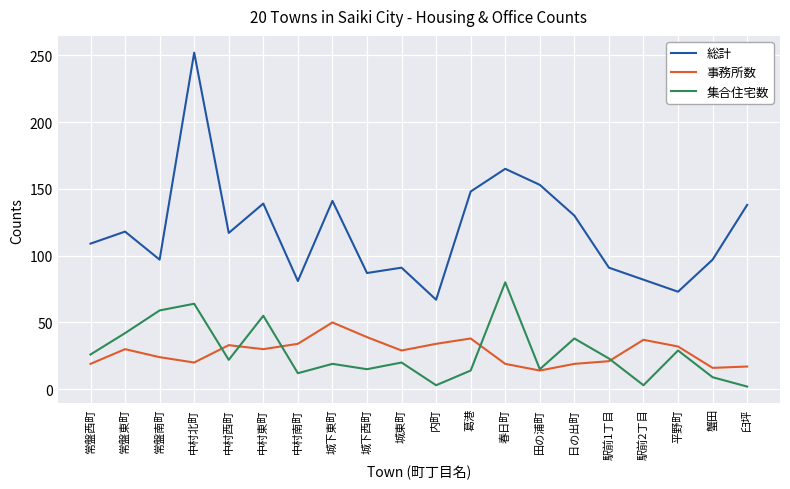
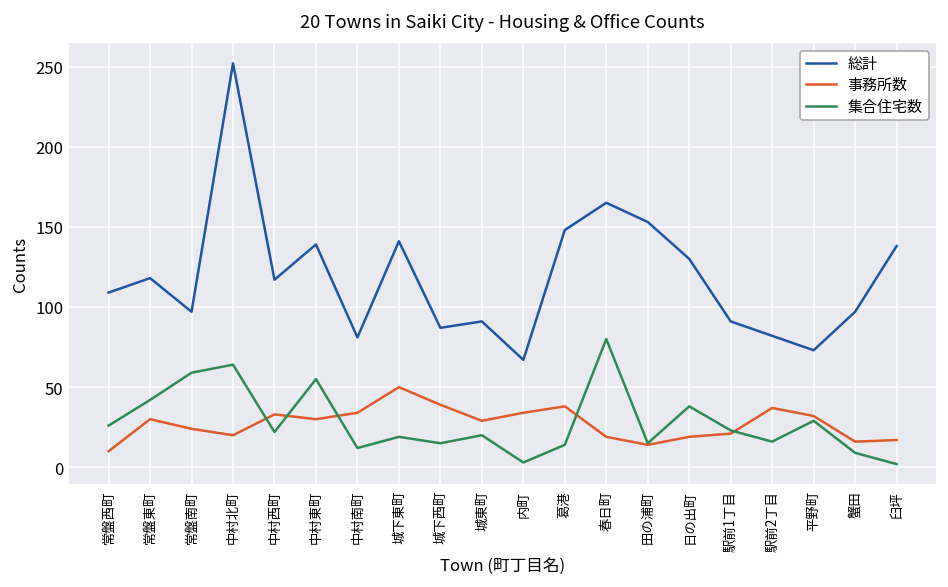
事務所数, 常盤西町: 19 -> 10
集合住宅数, 駅前2丁目: 3 -> 16
